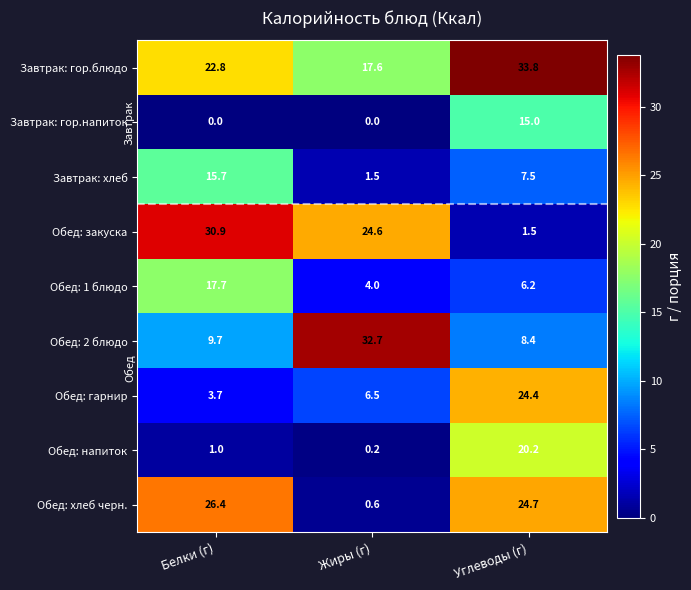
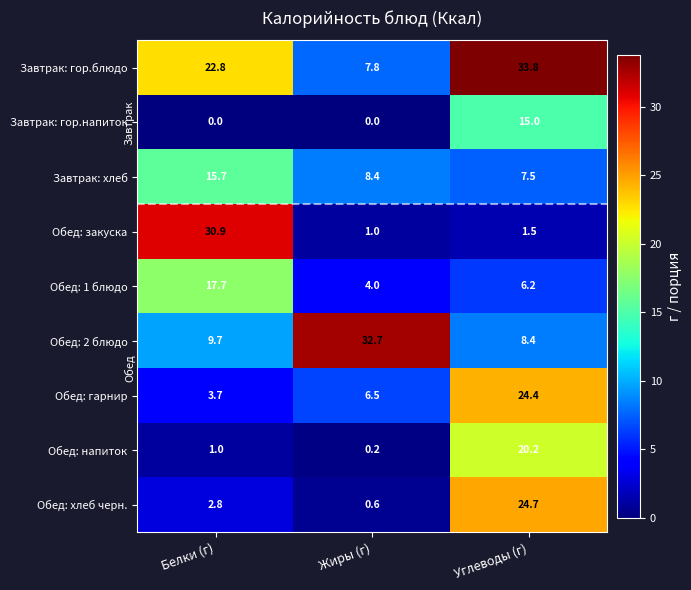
Завтрак: гор.блюдо, Жиры (г): 17.6 -> 7.8
Завтрак: хлеб, Жиры (г): 1.5 -> 8.4
Обед: закуска, Жиры (г): 24.6 -> 1.0
Обед: хлеб черн., Белки (г): 26.4 -> 2.8
